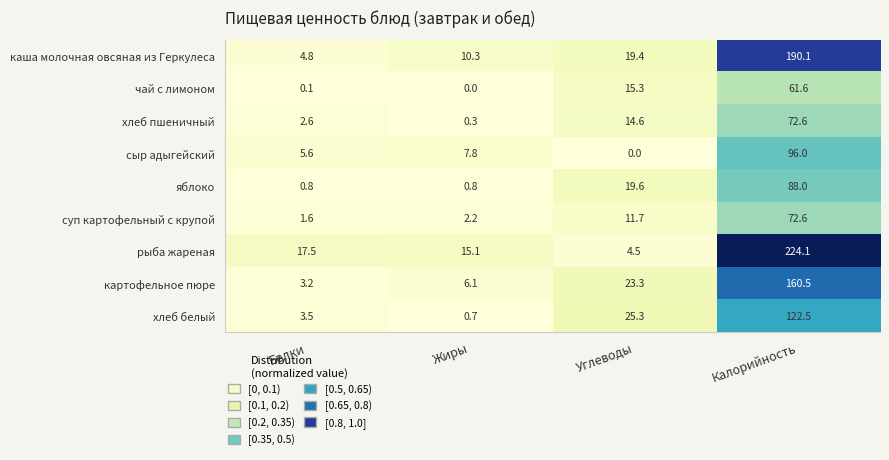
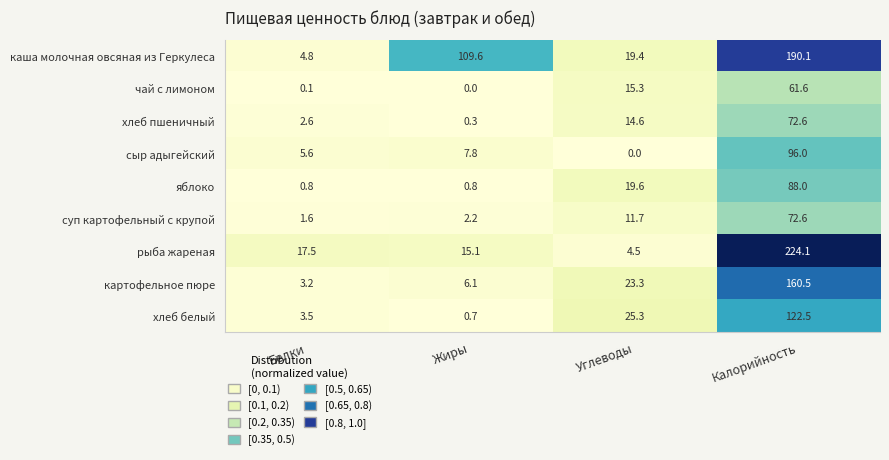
каша молочная овсяная из Геркулеса, Жиры: 10.3 -> 109.6
